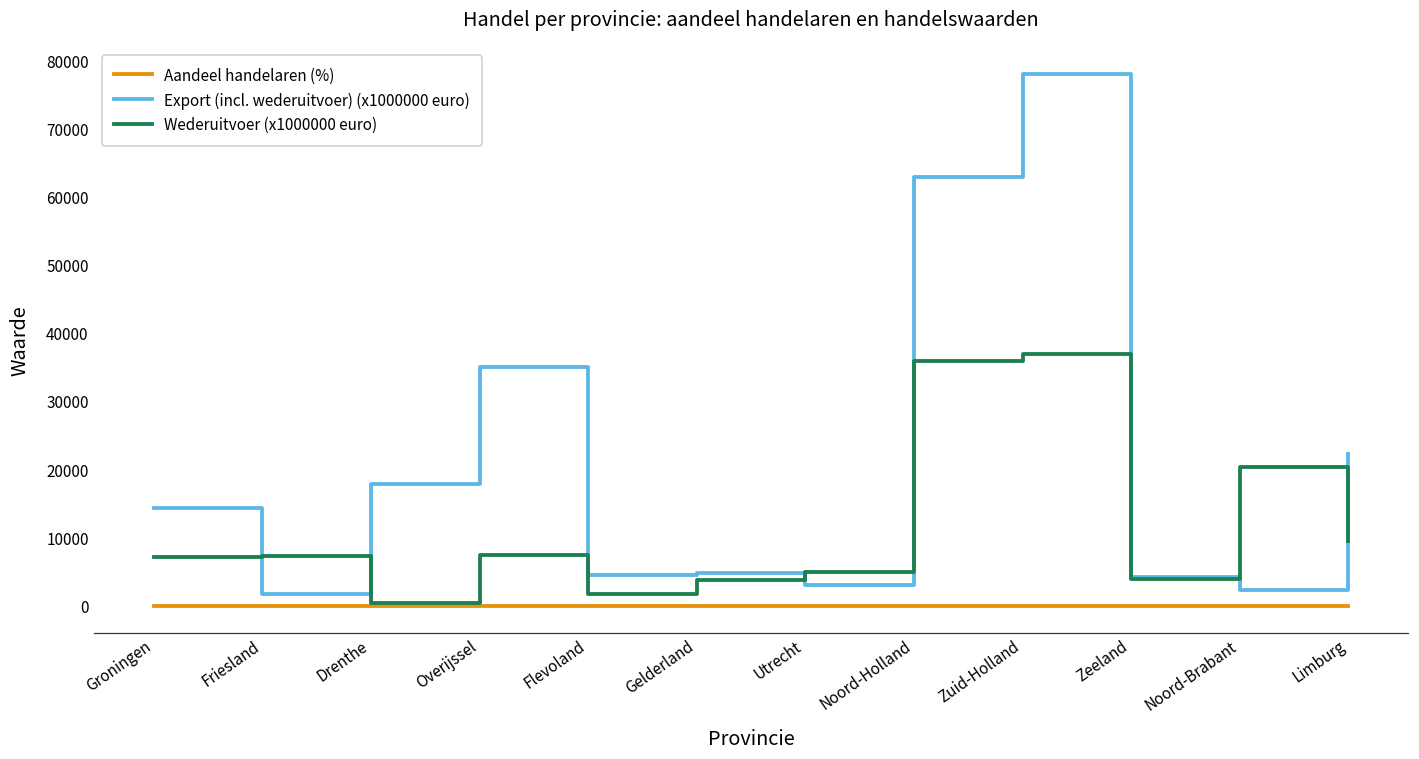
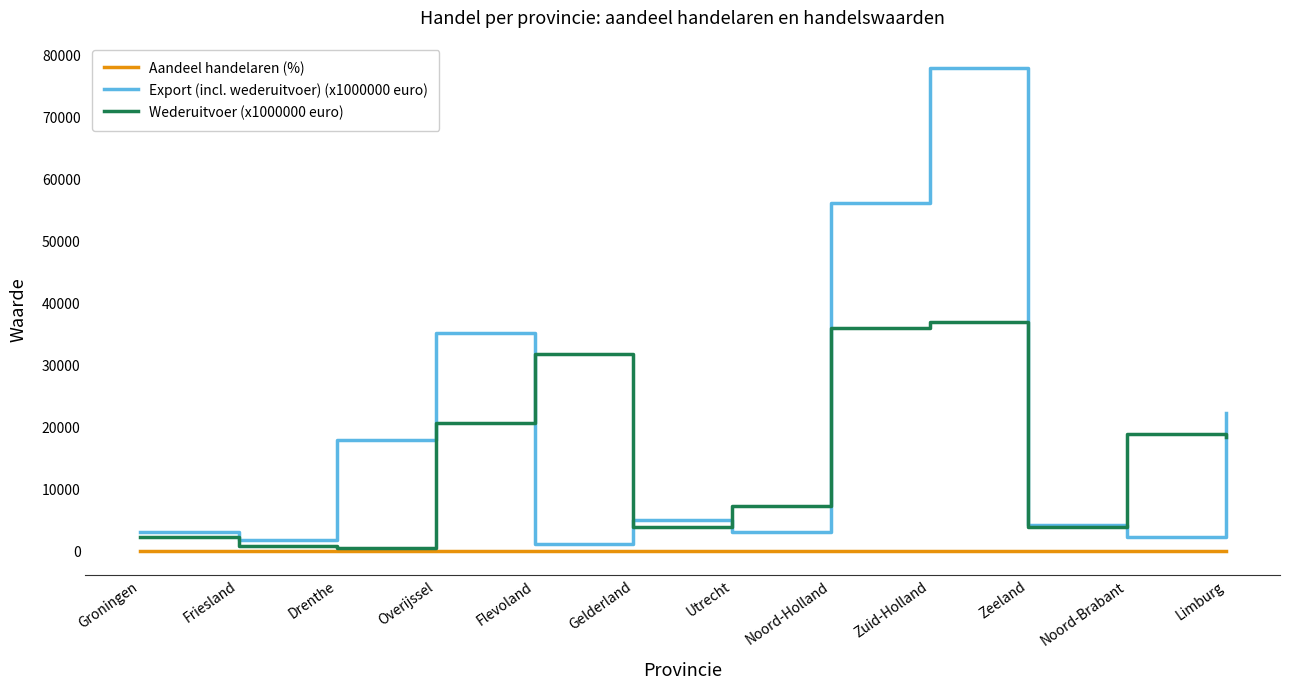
Export (incl. wederuitvoer) (x1000000 euro), Groningen: 15000 -> 3000
Wederuitvoer (x1000000 euro), Groningen: 7000 -> 2000
Wederuitvoer (x1000000 euro), Friesland: 7000 -> 1000
Wederuitvoer (x1000000 euro), Overijssel: 8000 -> 21000
Export (incl. wederuitvoer) (x1000000 euro), Flevoland: 5000 -> 1000
Wederuitvoer (x1000000 euro), Flevoland: 2000 -> 32000
Wederuitvoer (x1000000 euro), Utrecht: 5000 -> 7000
Export (incl. wederuitvoer) (x1000000 euro), Noord-Holland: 63000 -> 56000
Wederuitvoer (x1000000 euro), Noord-Brabant: 20000 -> 19000
Wederuitvoer (x1000000 euro), Limburg: 10000 -> 18000
